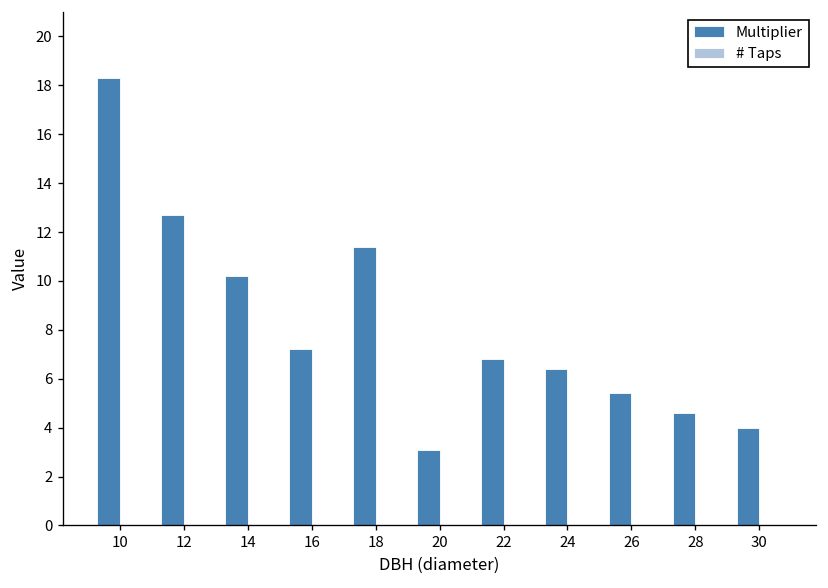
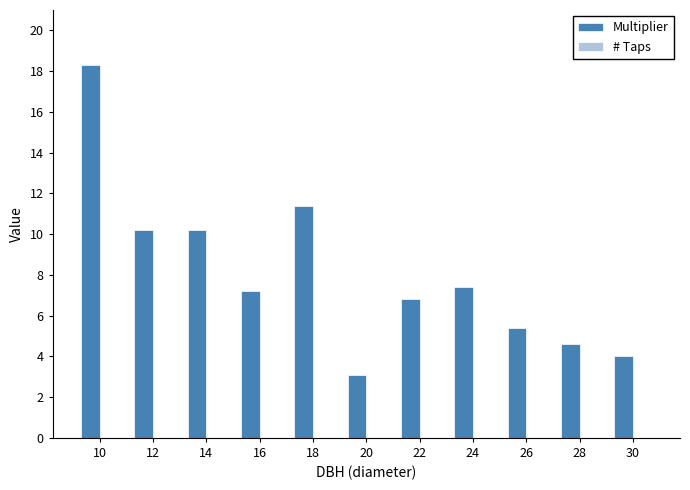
Multiplier, 12: 12.7 -> 10.2
Multiplier, 24: 6.4 -> 7.4
